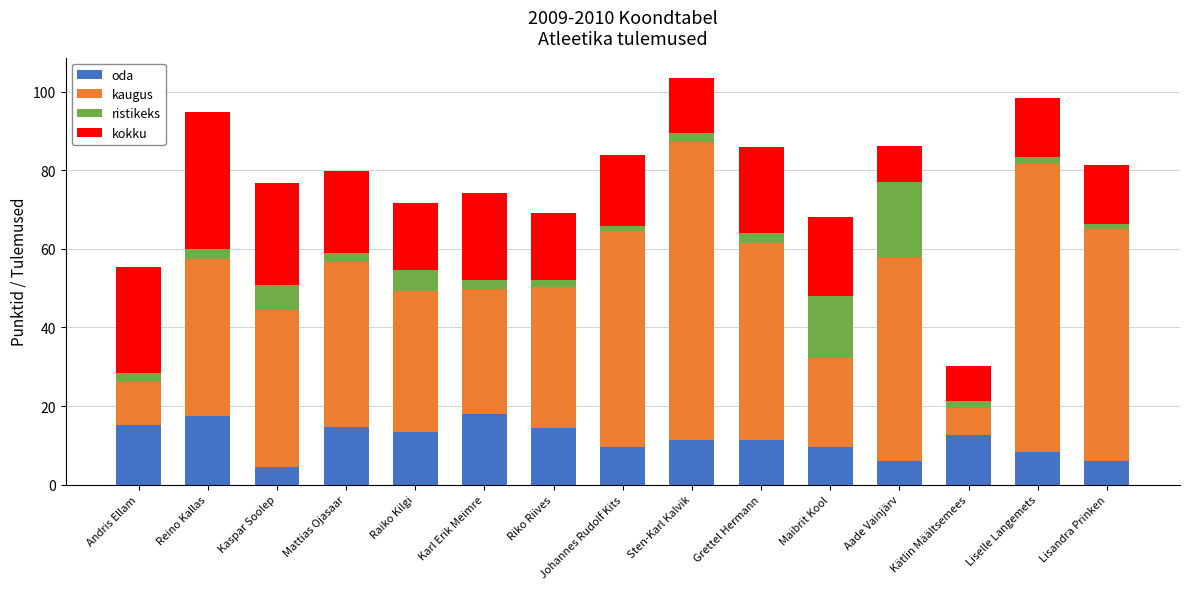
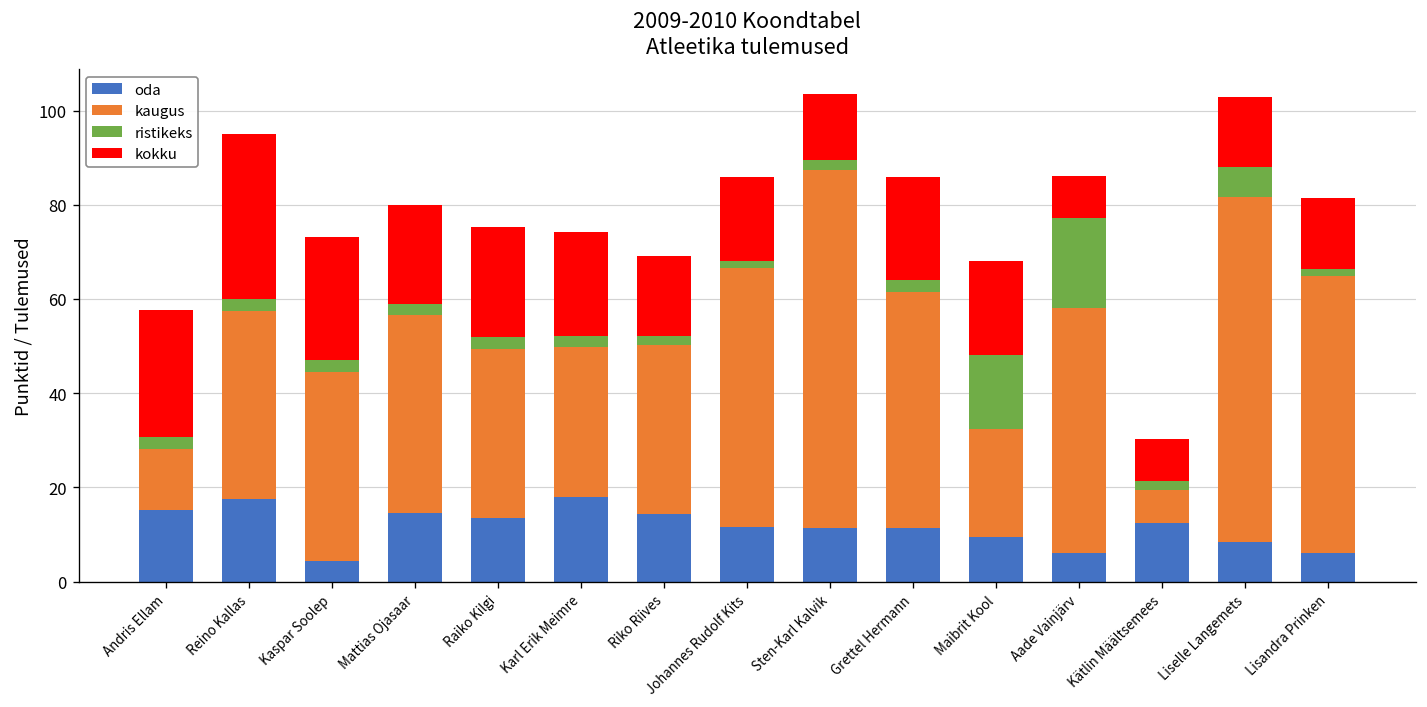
kaugus, Andris Ellam: 11 -> 13
ristikeks, Kaspar Soolep: 7 -> 3
ristikeks, Raiko Kilgi: 5 -> 3
kokku, Raiko Kilgi: 17 -> 23
oda, Johannes Rudolf Kits: 9 -> 12
ristikeks, Liselle Langemets: 2 -> 6
